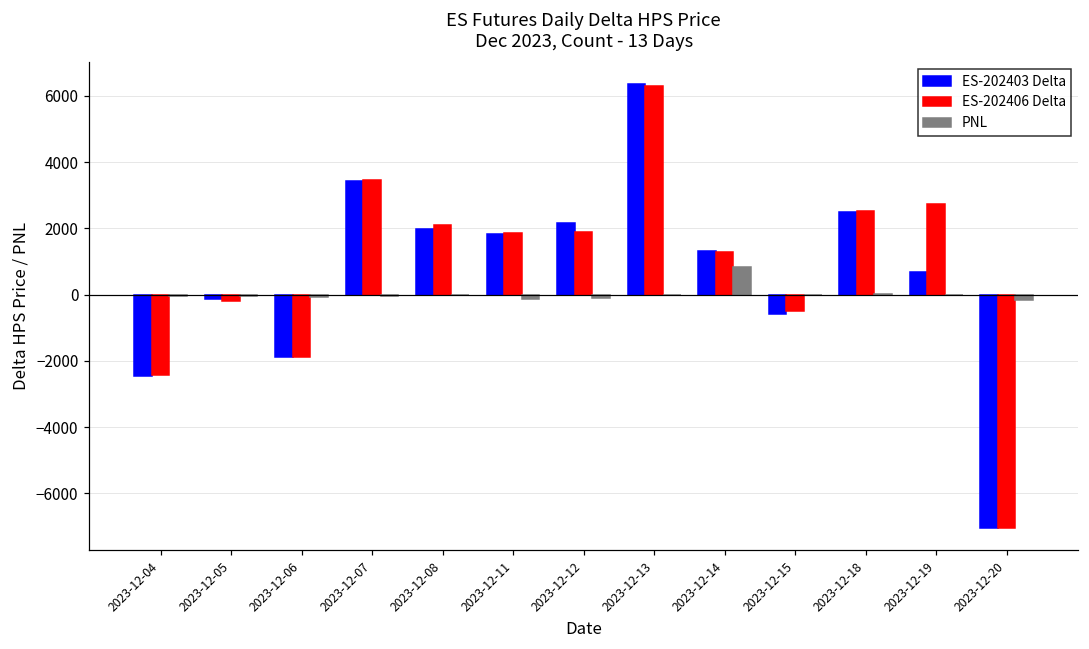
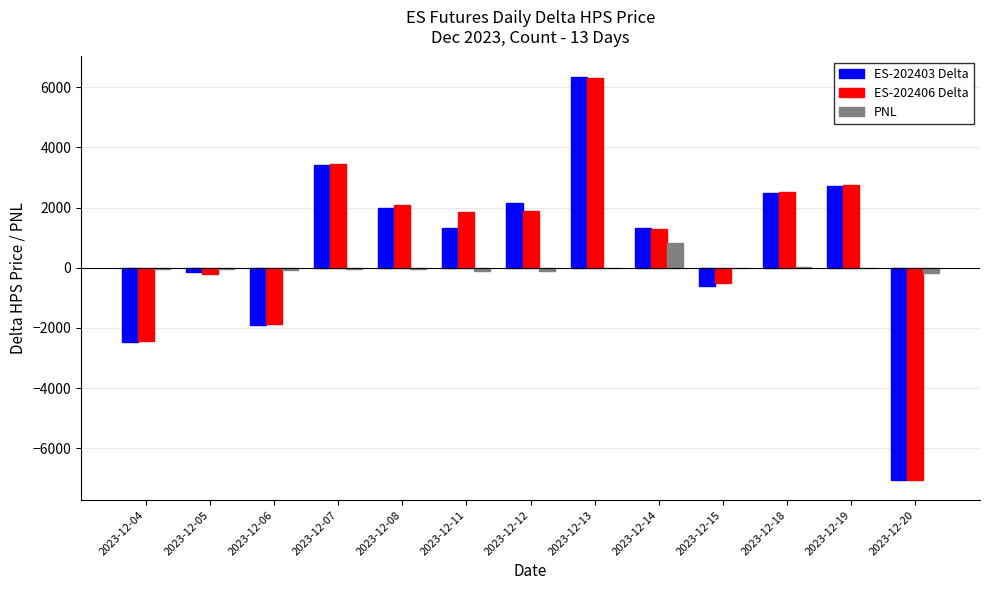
ES-202403 Delta, 2023-12-11: 1800 -> 1300
ES-202403 Delta, 2023-12-19: 700 -> 2700
